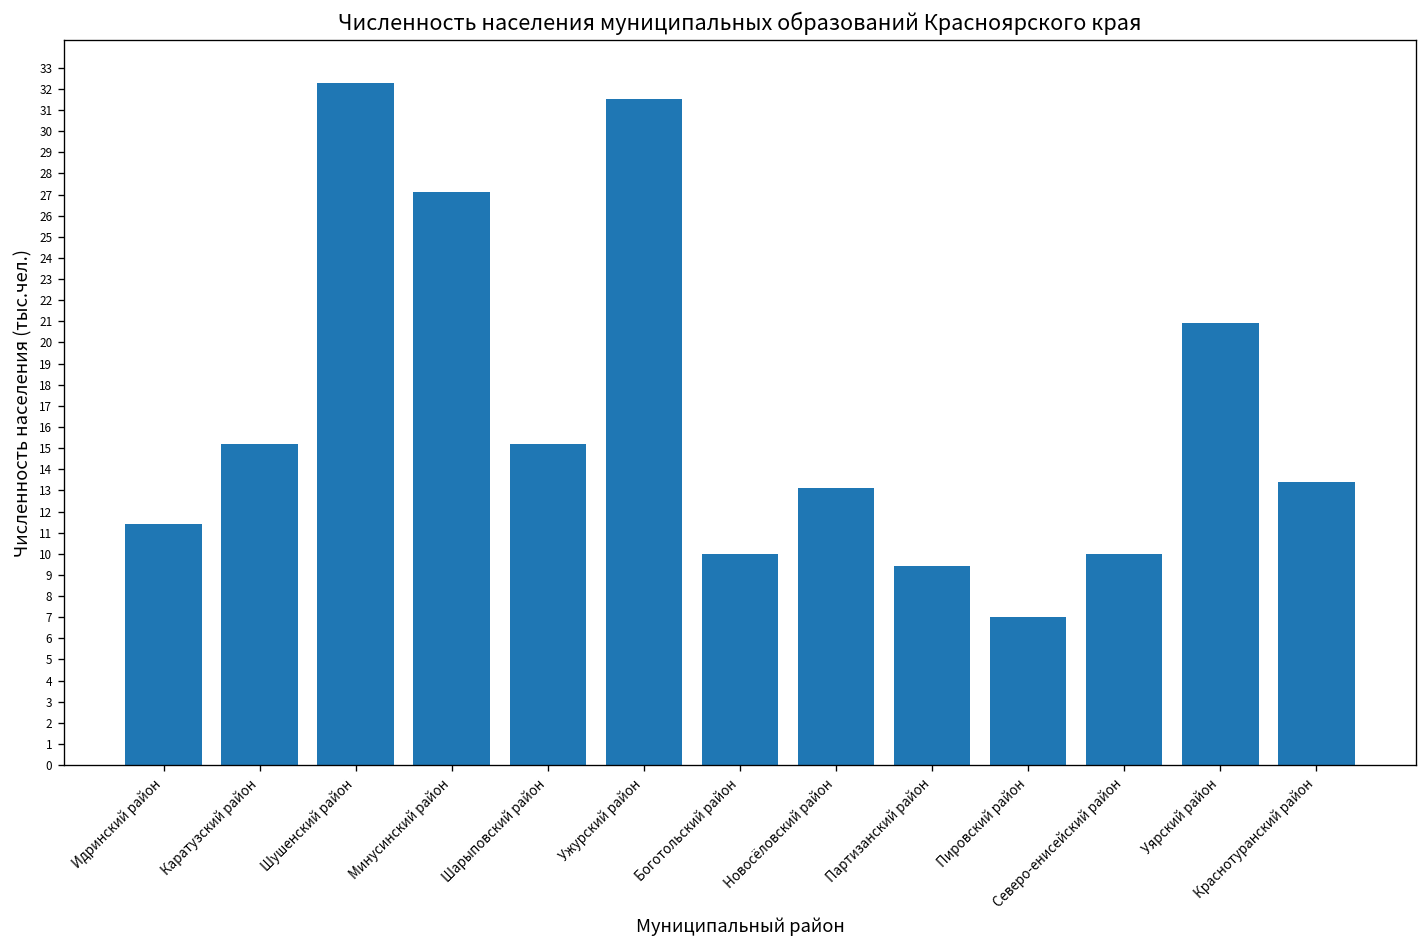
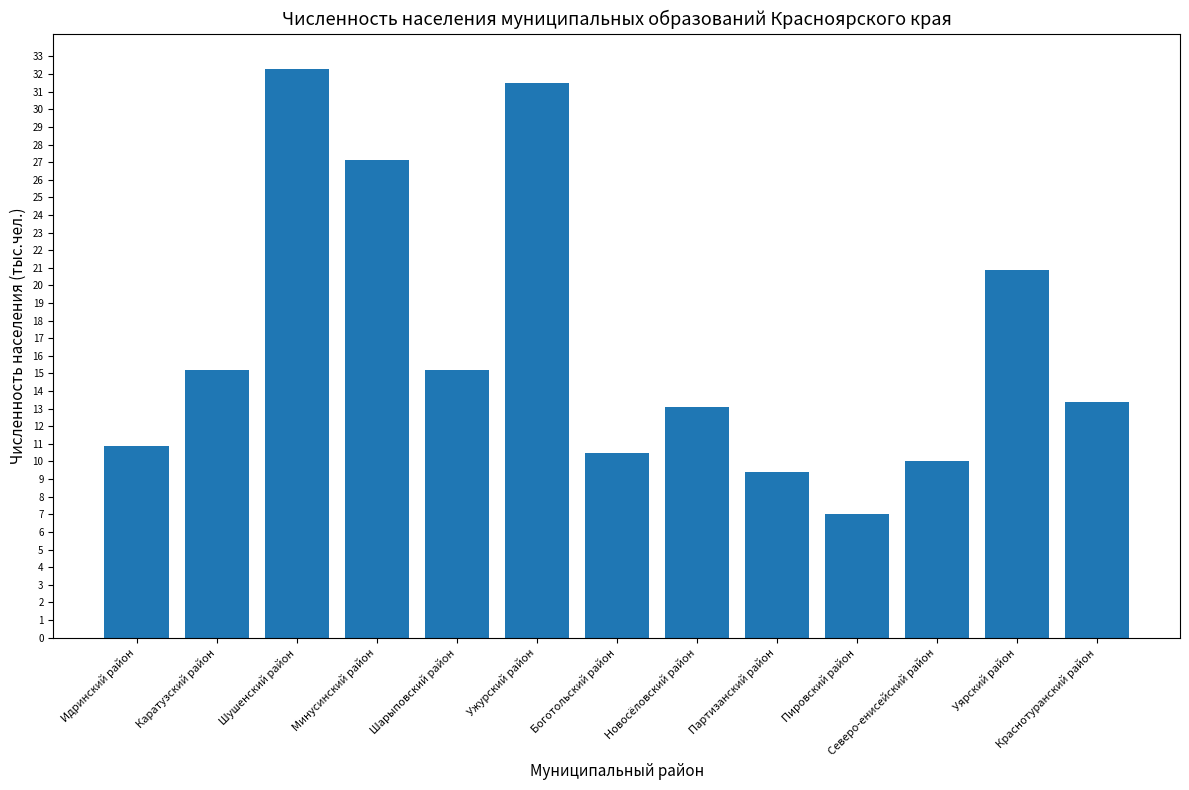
Идринский район: 11.4 -> 10.9
Боготольский район: 10.0 -> 10.5
